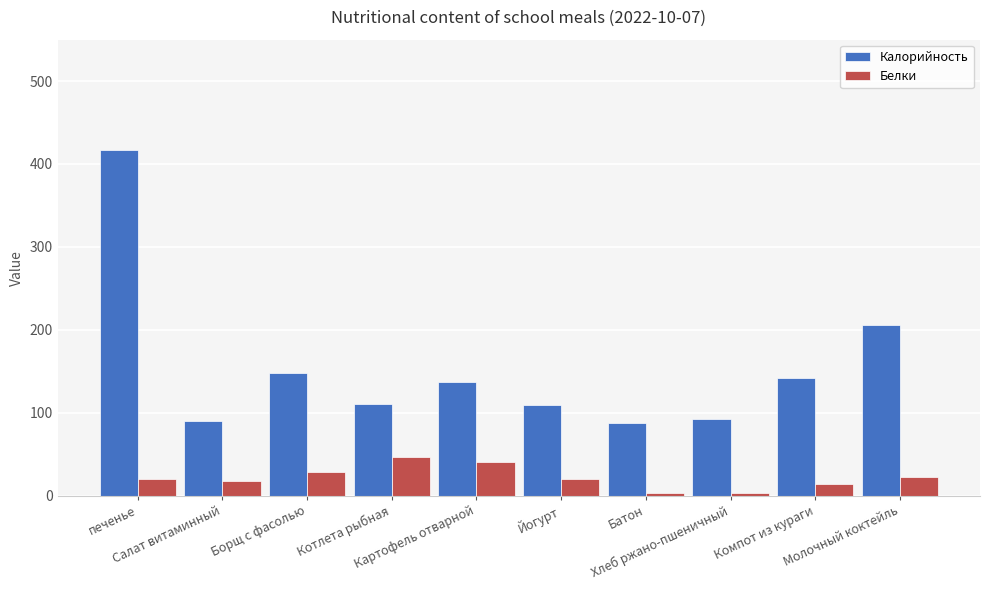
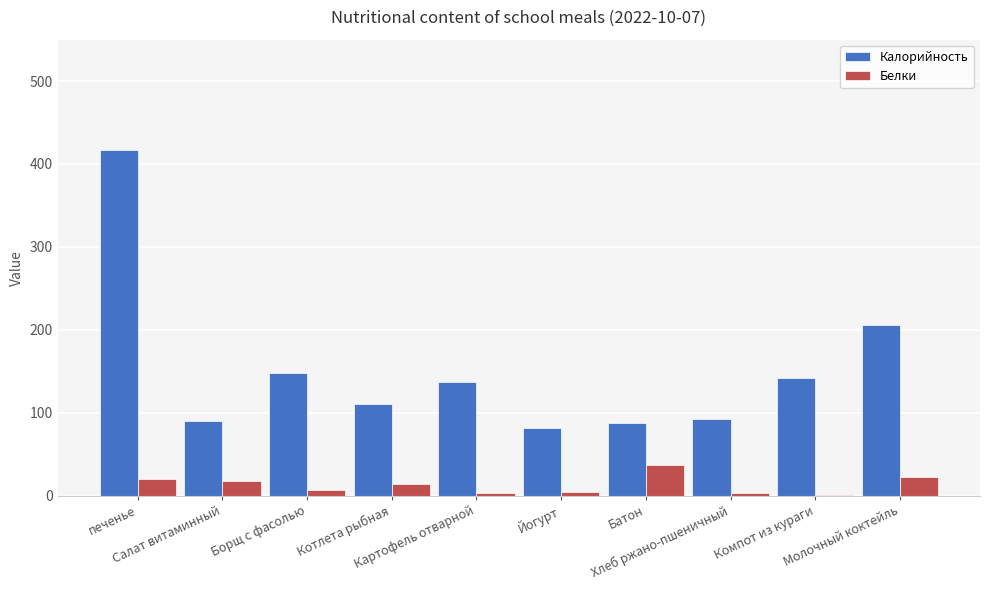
Белки, Борщ с фасолью: 30 -> 10
Белки, Котлета рыбная: 50 -> 10
Белки, Картофель отварной: 40 -> 0
Калорийность, Йогурт: 110 -> 80
Белки, Йогурт: 20 -> 0
Белки, Батон: 0 -> 40
Белки, Компот из кураги: 10 -> 0
